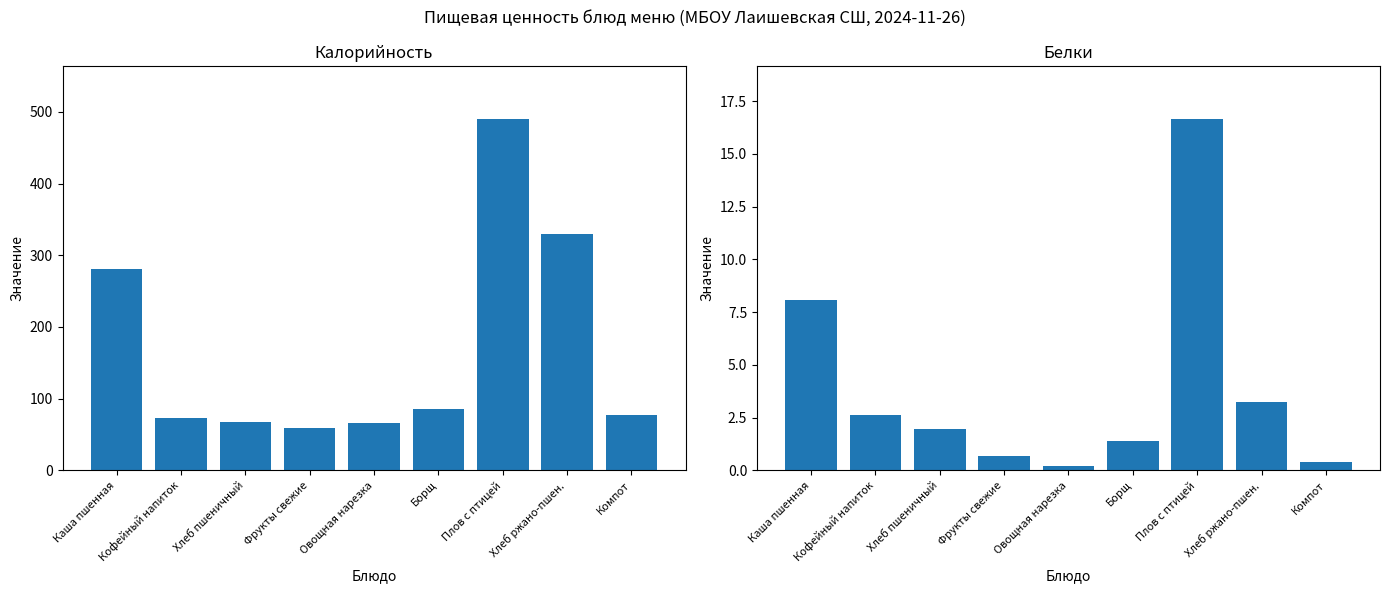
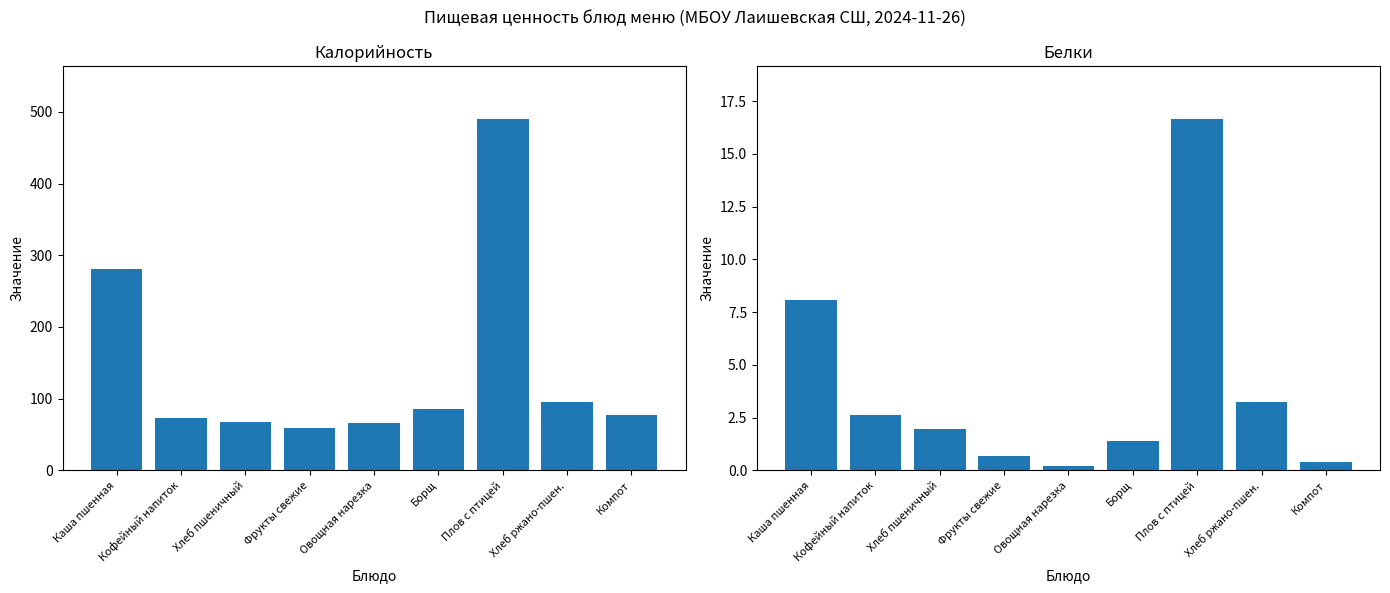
Калорийность, Хлеб ржано-пшен.: 330 -> 90
